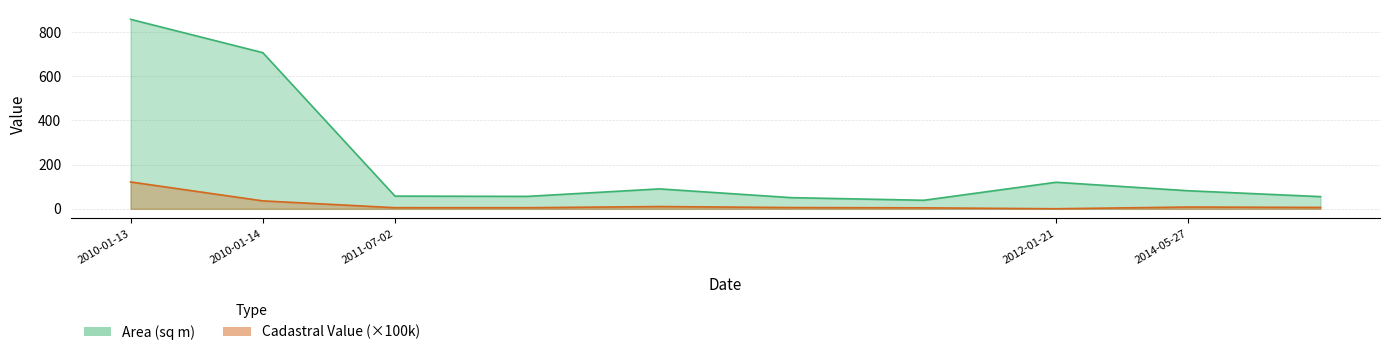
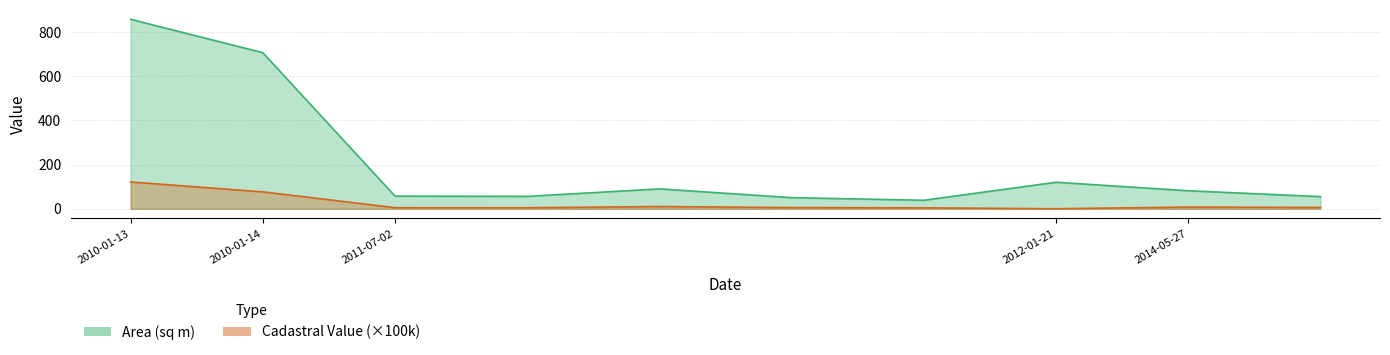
Cadastral Value (×100k), 2010-01-14: 40 -> 80
